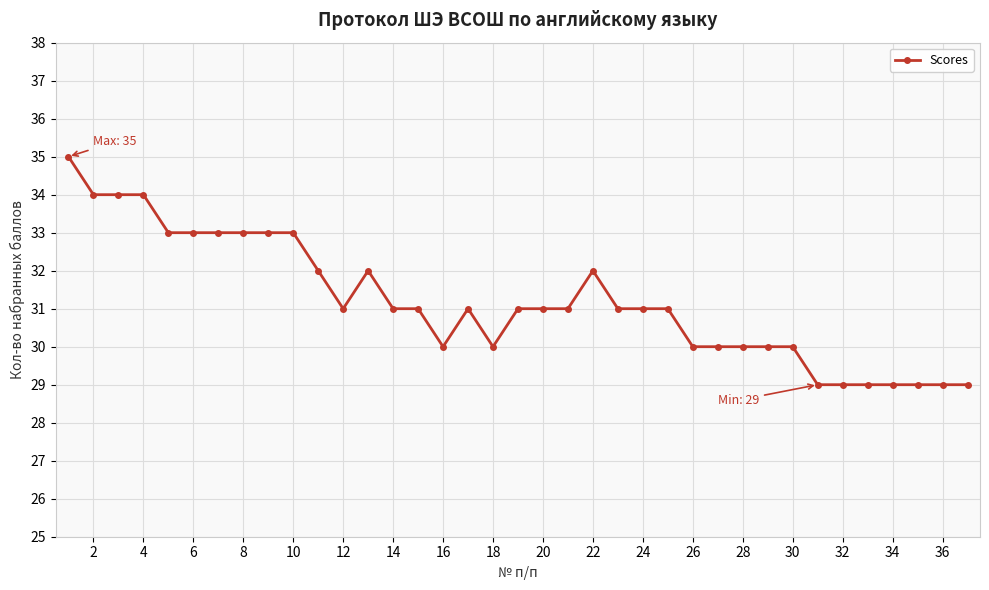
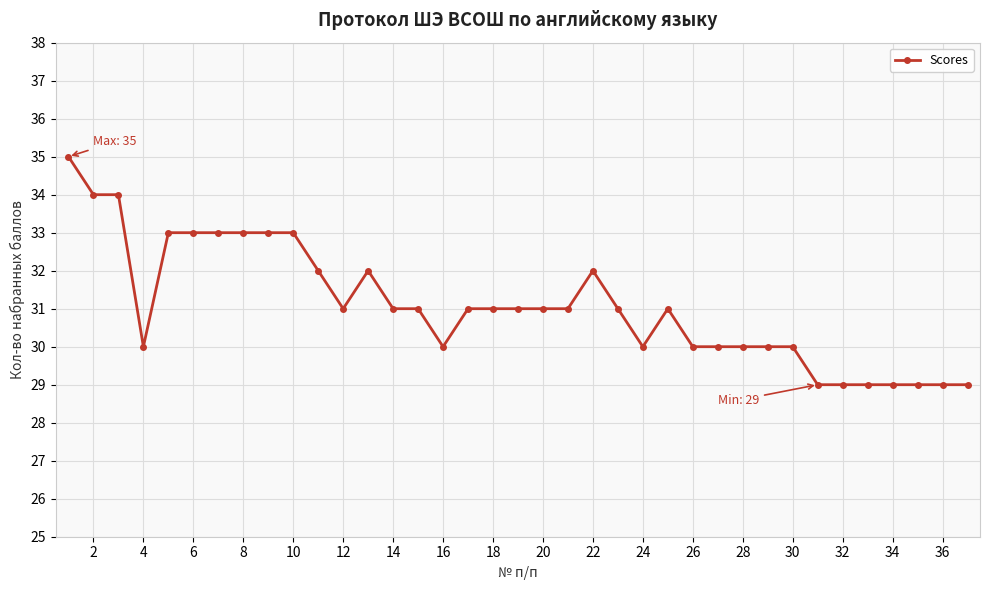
4: 34 -> 30
18: 30 -> 31
24: 31 -> 30
